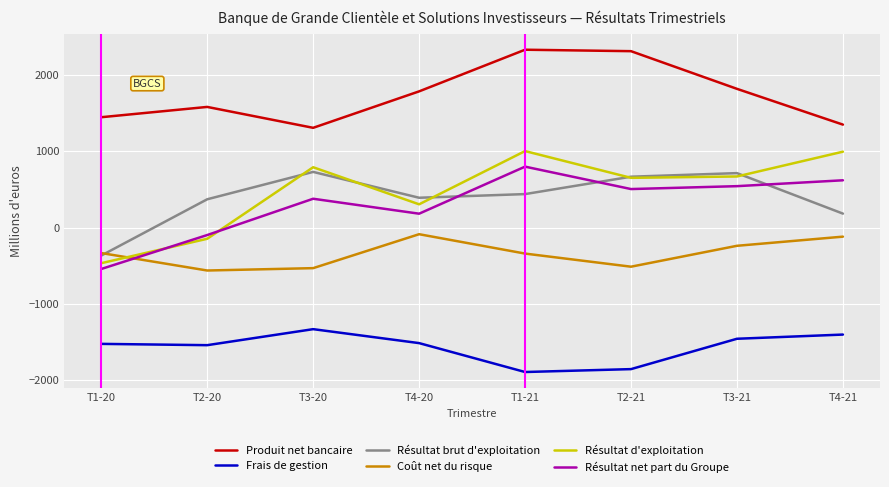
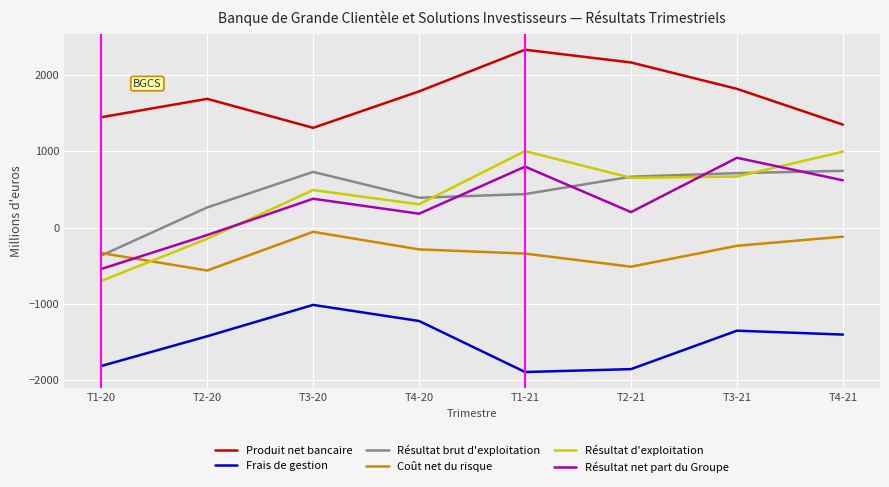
Frais de gestion, T1-20: -1500 -> -1800
Résultat d'exploitation, T1-20: -500 -> -700
Produit net bancaire, T2-20: 1600 -> 1700
Frais de gestion, T2-20: -1500 -> -1400
Résultat brut d'exploitation, T2-20: 400 -> 300
Frais de gestion, T3-20: -1300 -> -1000
Coût net du risque, T3-20: -500 -> -100
Résultat d'exploitation, T3-20: 800 -> 500
Frais de gestion, T4-20: -1500 -> -1200
Coût net du risque, T4-20: -100 -> -300
Produit net bancaire, T2-21: 2300 -> 2200
Résultat net part du Groupe, T2-21: 500 -> 200
Frais de gestion, T3-21: -1500 -> -1400
Résultat net part du Groupe, T3-21: 500 -> 900
Résultat brut d'exploitation, T4-21: 200 -> 700
